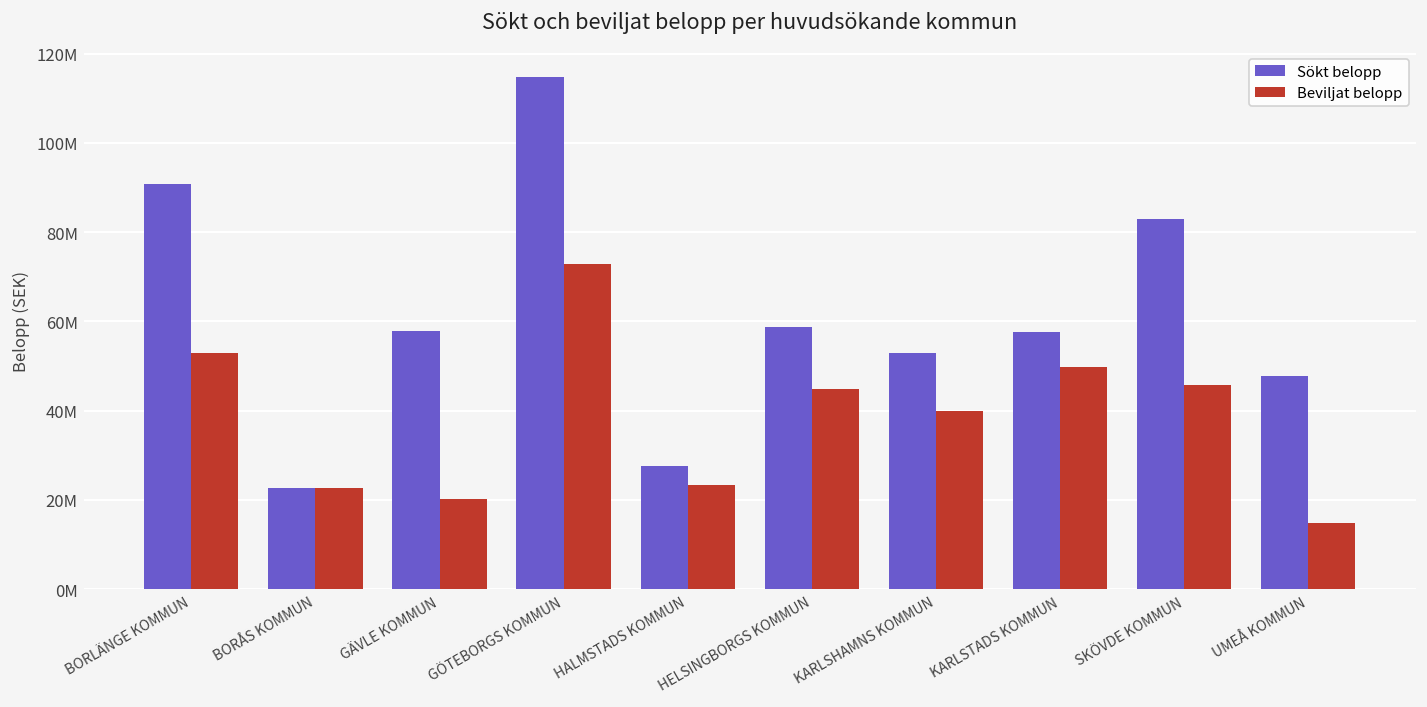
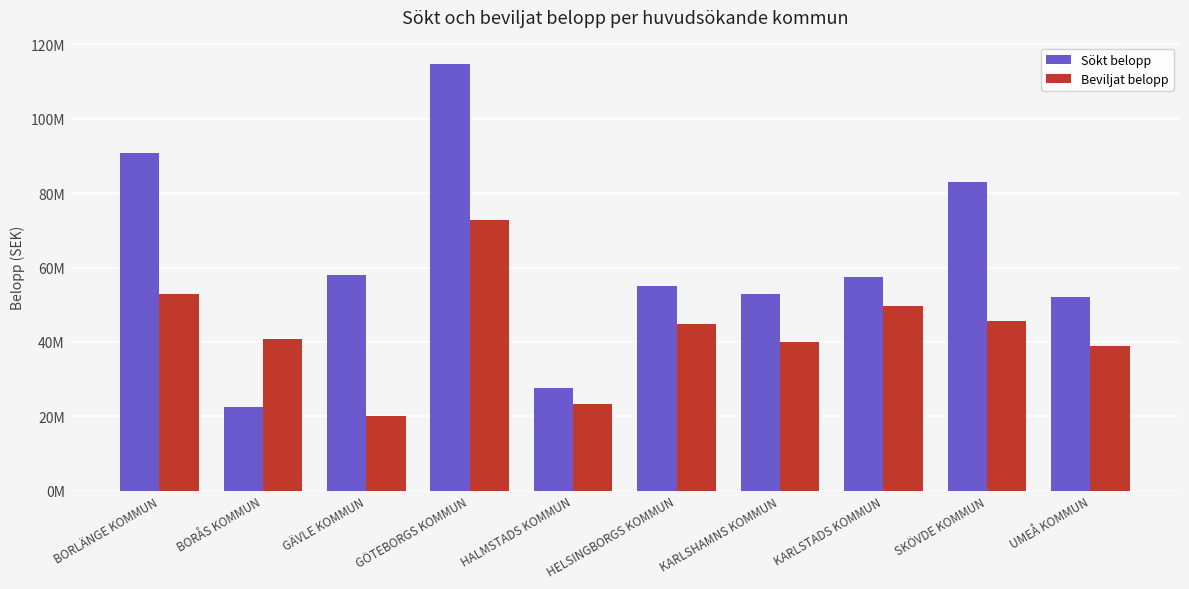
Beviljat belopp, BORÅS KOMMUN: 23000000 -> 41000000
Sökt belopp, HELSINGBORGS KOMMUN: 59000000 -> 55000000
Sökt belopp, UMEÅ KOMMUN: 48000000 -> 52000000
Beviljat belopp, UMEÅ KOMMUN: 15000000 -> 39000000
